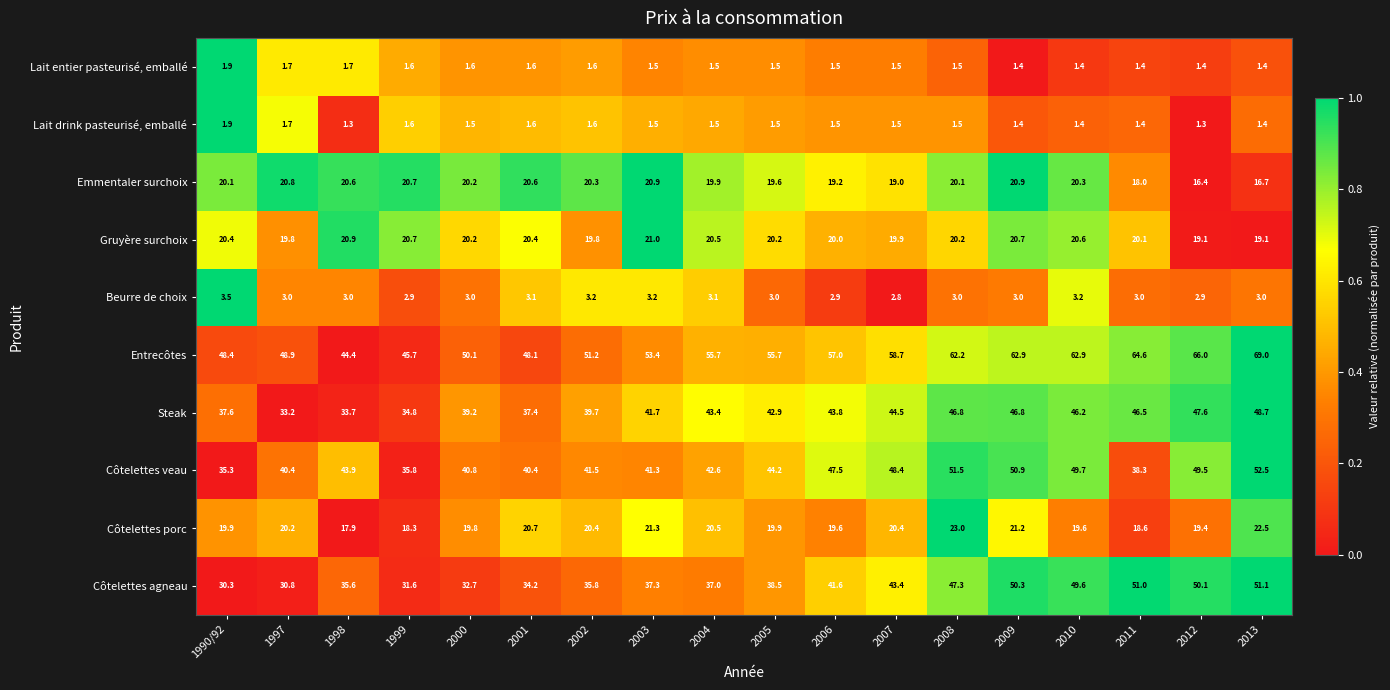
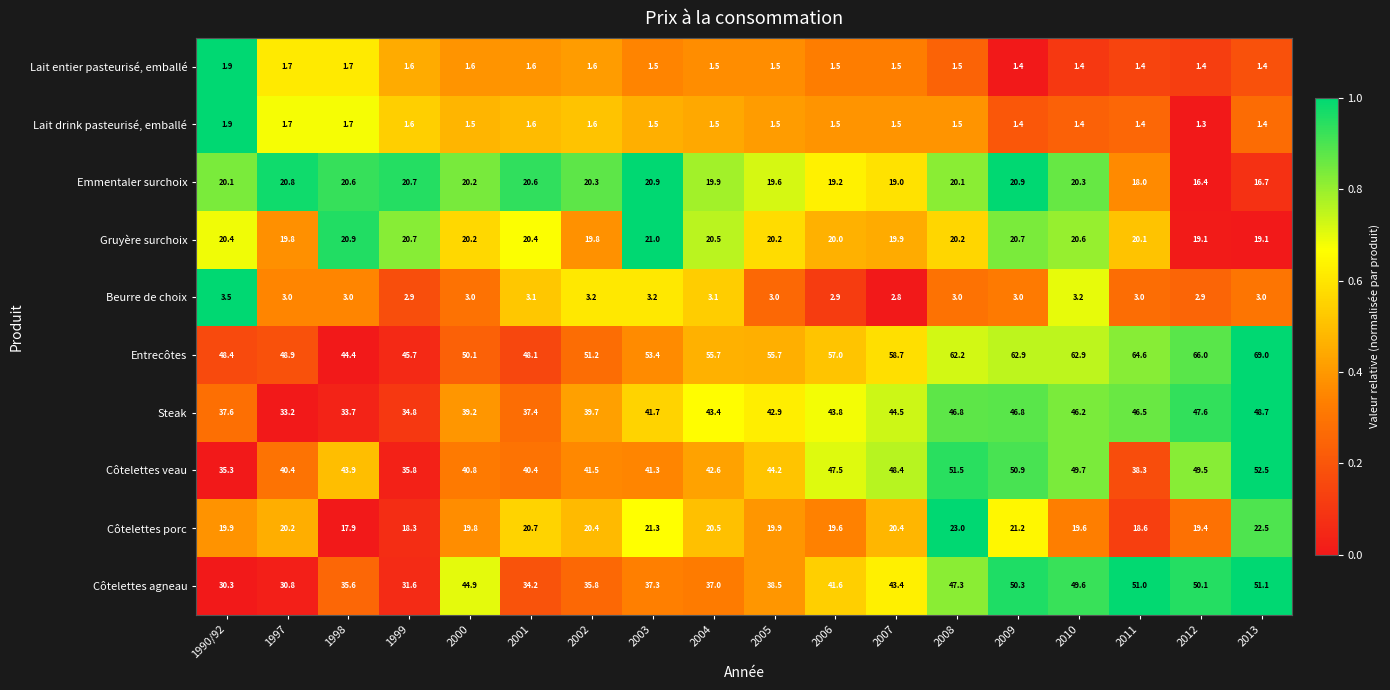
Lait drink pasteurisé, emballé, 1998: 1.3 -> 1.7
Côtelettes agneau, 2000: 32.7 -> 44.9
